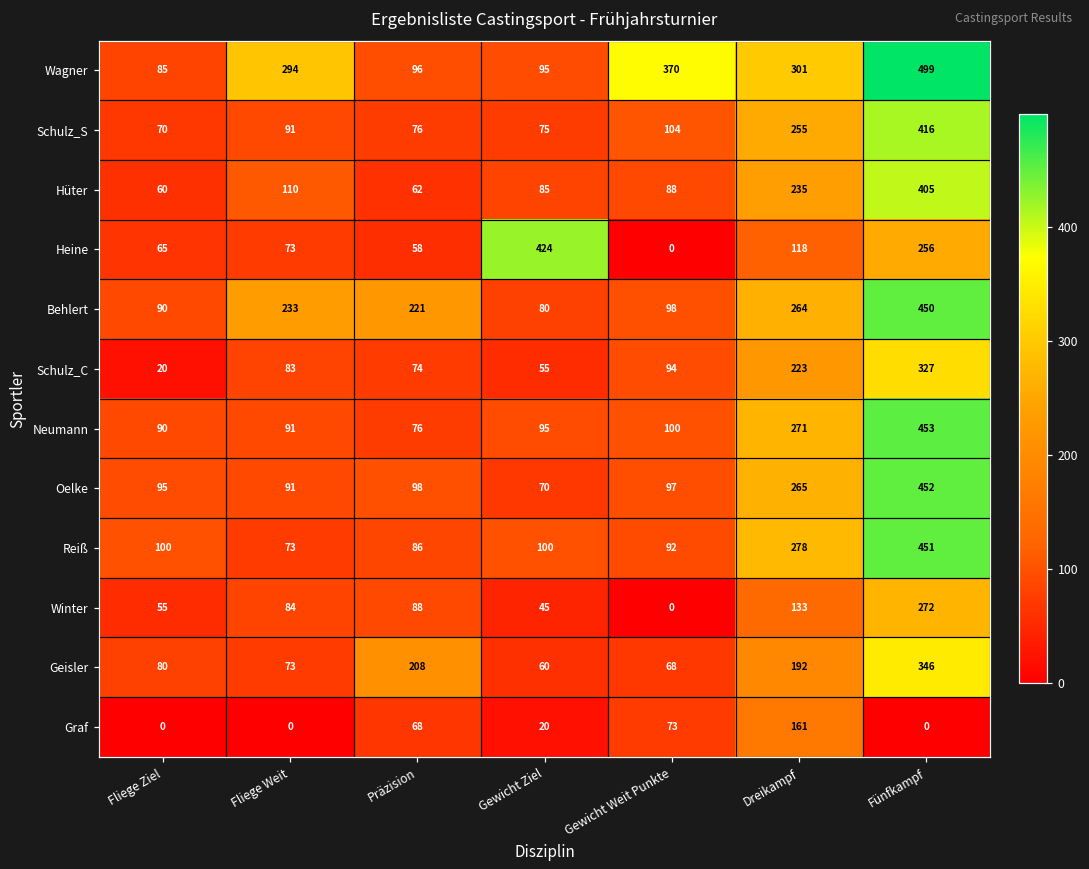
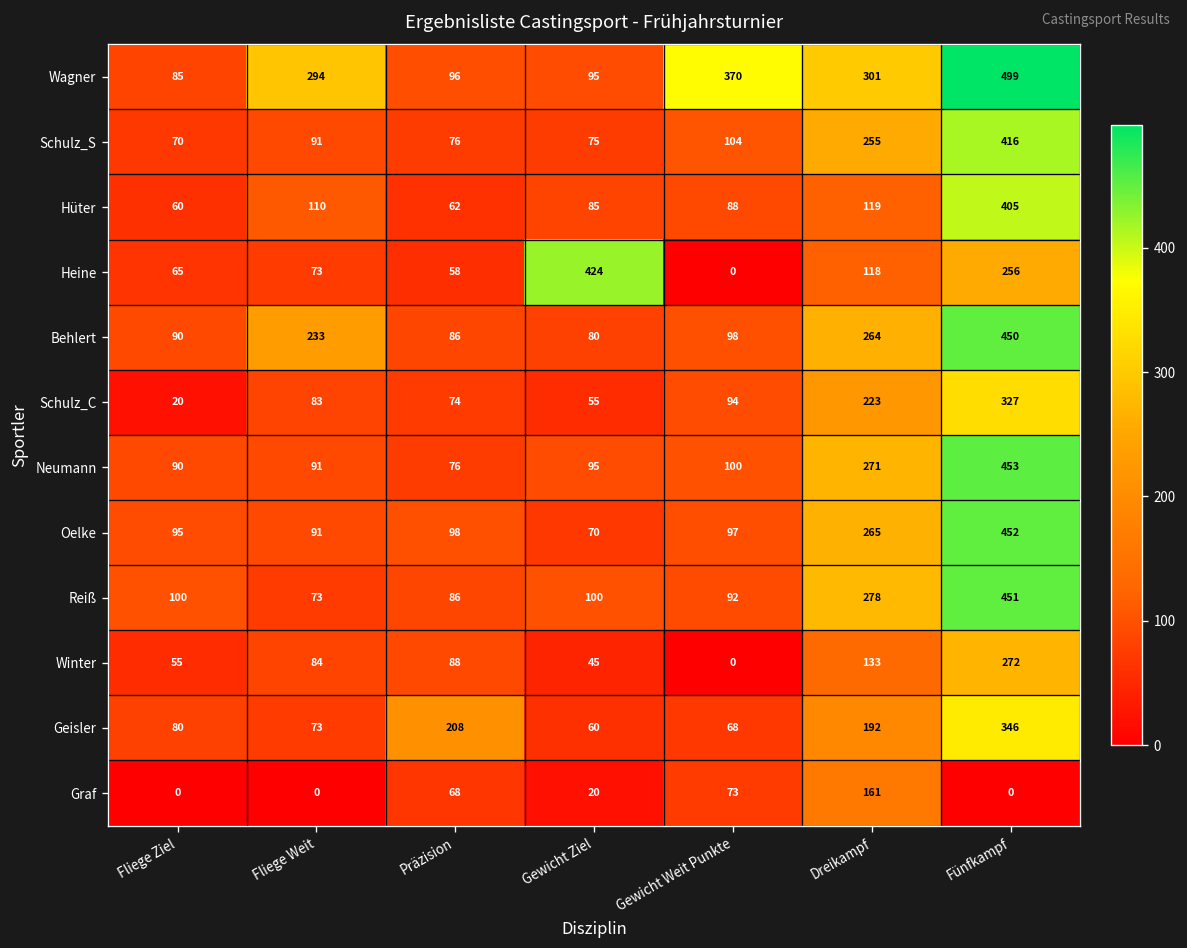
Hüter, Dreikampf: 235 -> 119
Behlert, Präzision: 221 -> 86
